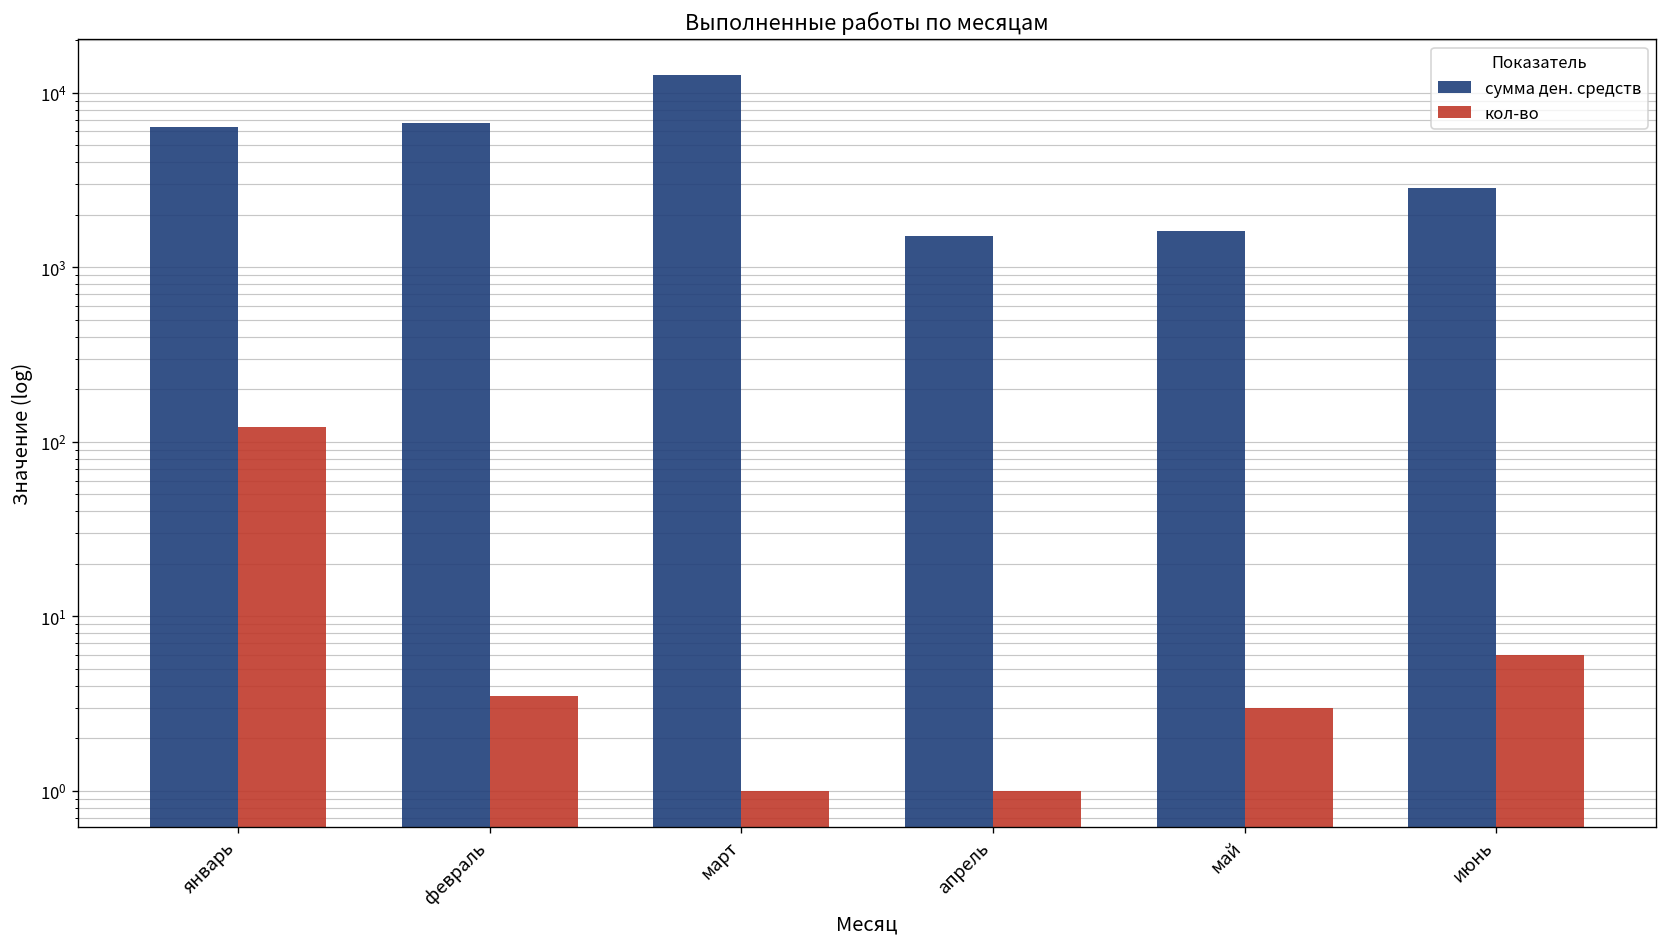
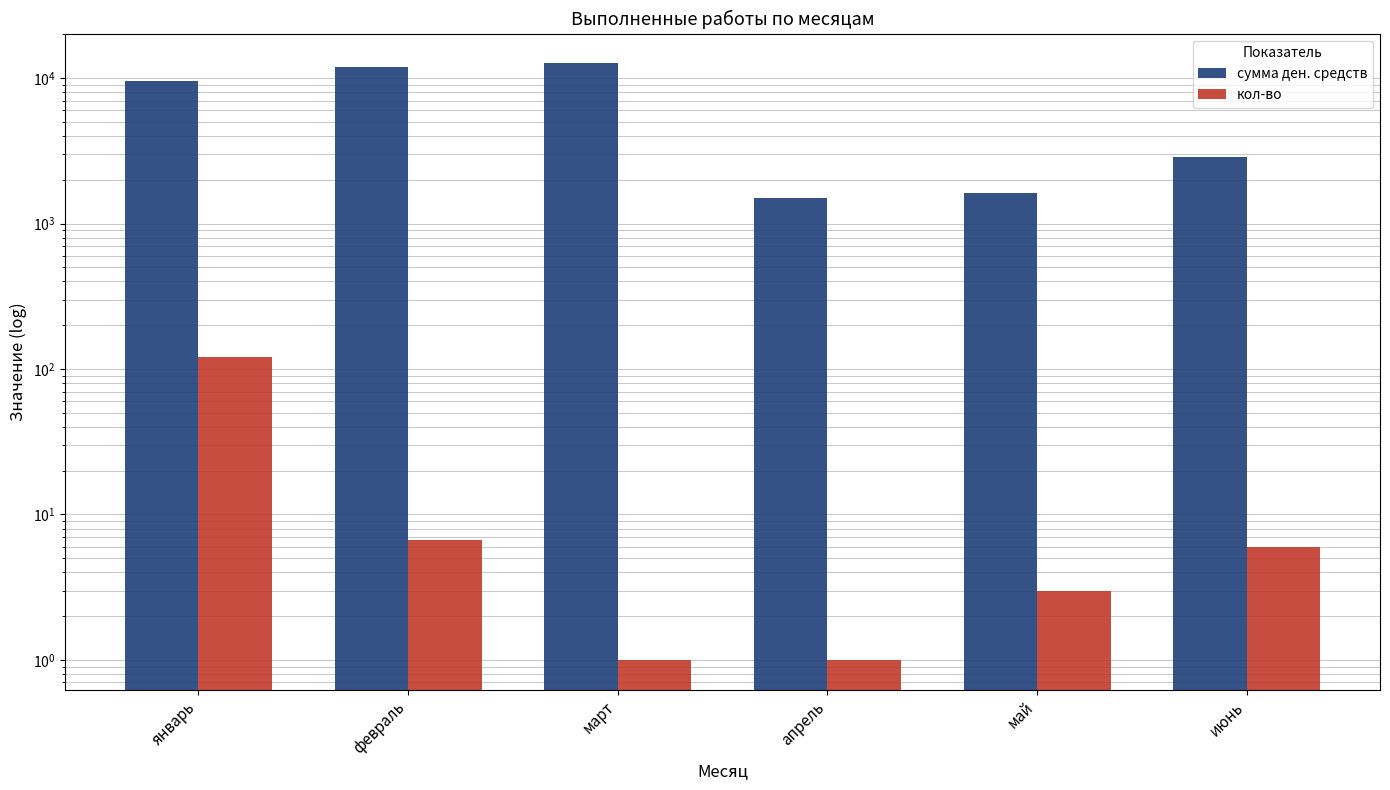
сумма ден. средств, январь: 6000 -> 10000
сумма ден. средств, февраль: 7000 -> 12000
кол-во, февраль: 3.5 -> 7
